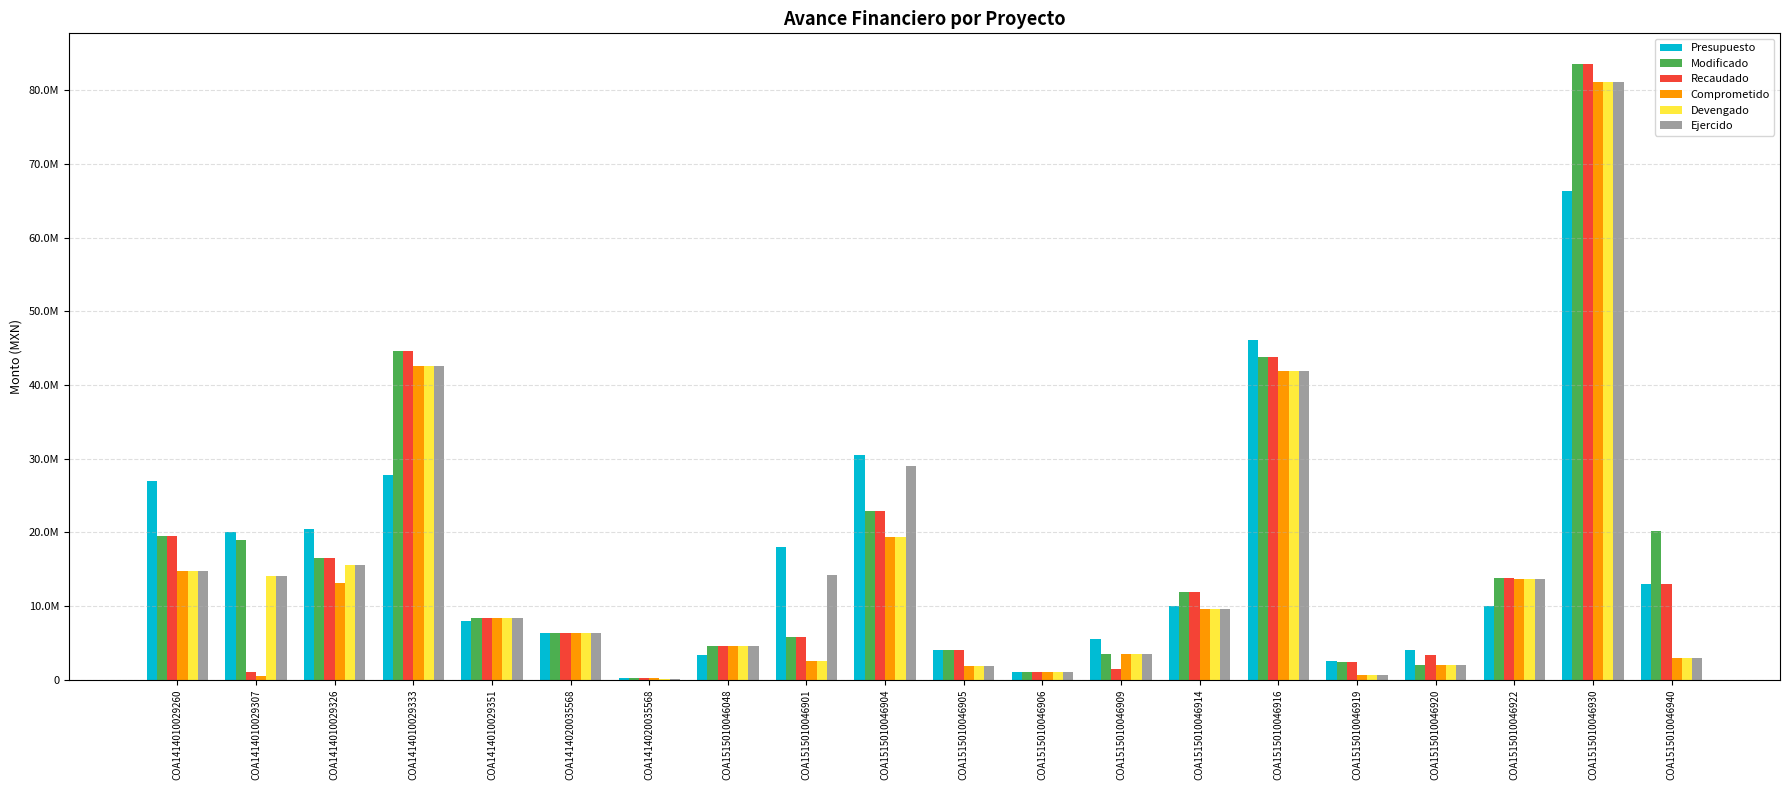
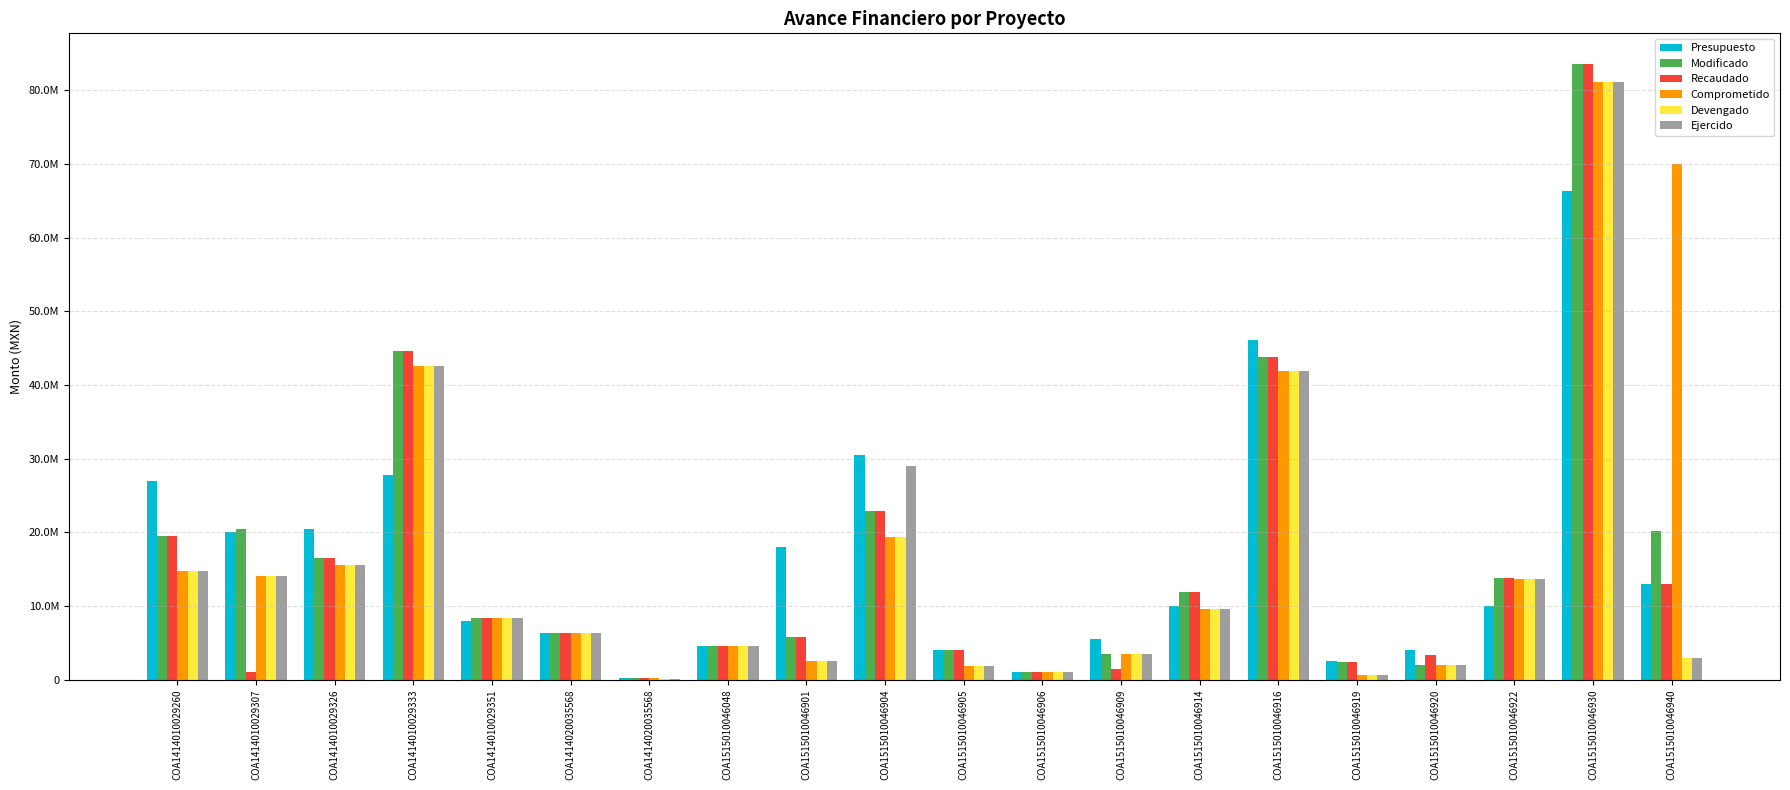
Modificado, COA1414010029307: 19000000 -> 20000000
Comprometido, COA1414010029307: 1000000 -> 14000000
Comprometido, COA1414010029326: 13000000 -> 16000000
Presupuesto, COA1515010046048: 3000000 -> 5000000
Ejercido, COA1515010046901: 14000000 -> 2000000
Comprometido, COA1515010046940: 3000000 -> 70000000
